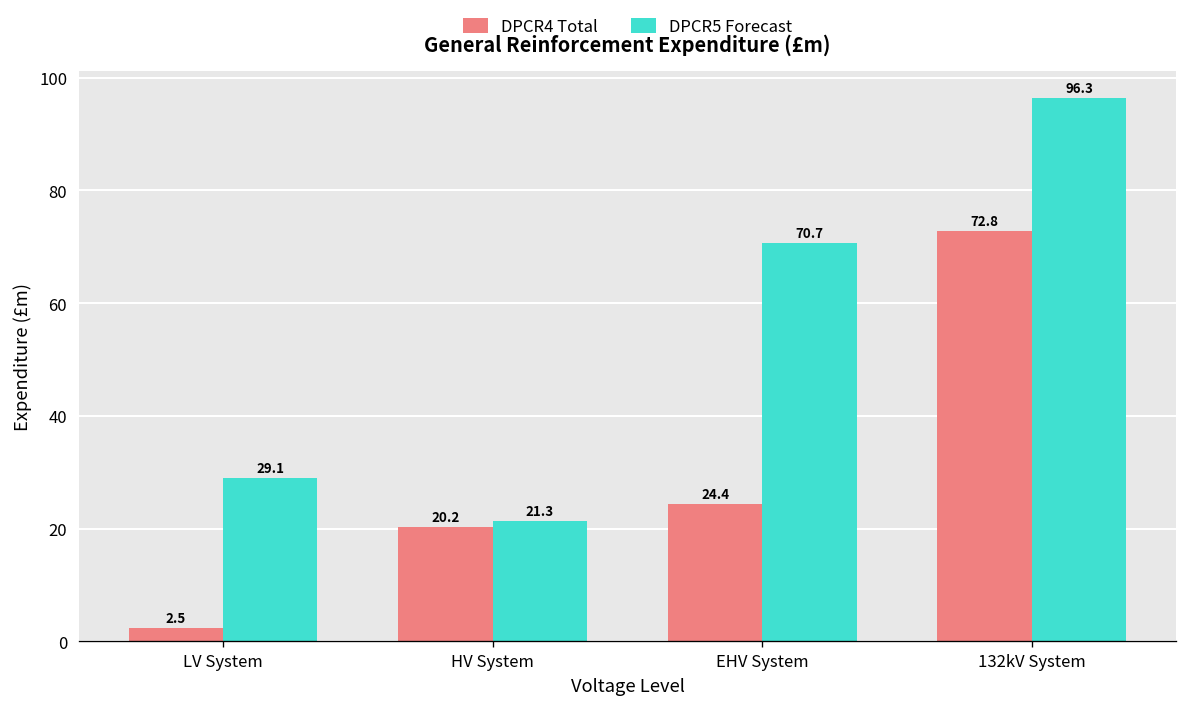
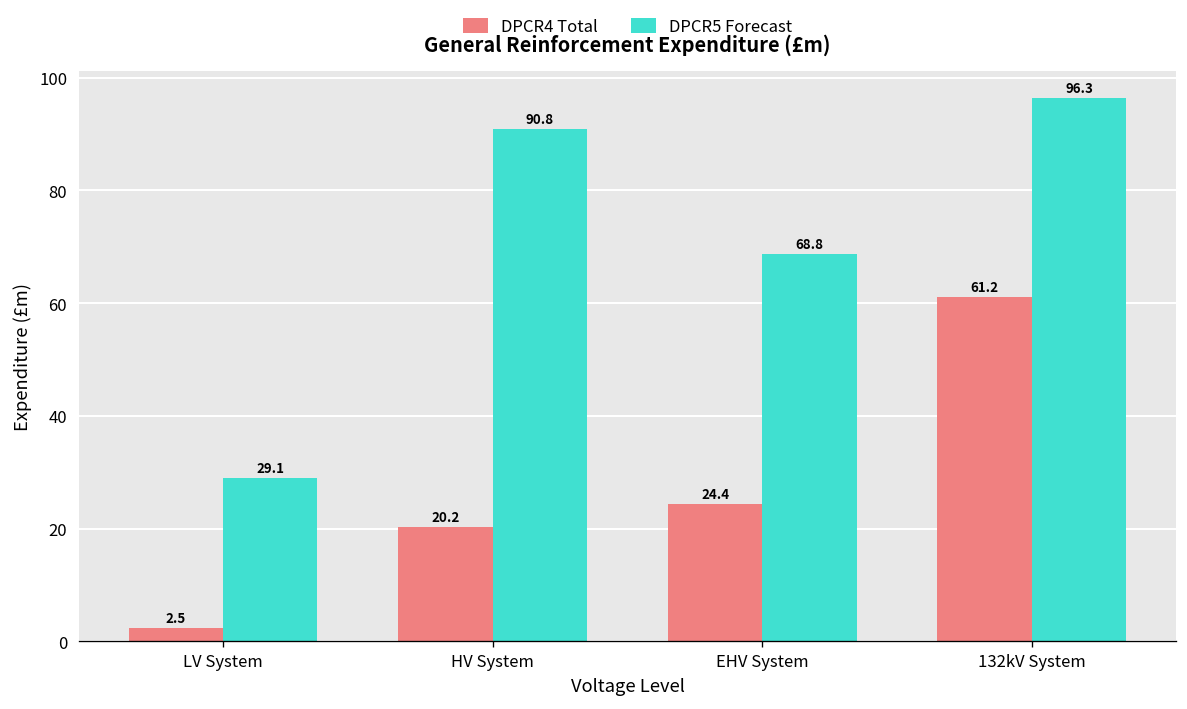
DPCR5 Forecast, HV System: 21.3 -> 90.8
DPCR5 Forecast, EHV System: 70.7 -> 68.8
DPCR4 Total, 132kV System: 72.8 -> 61.2
